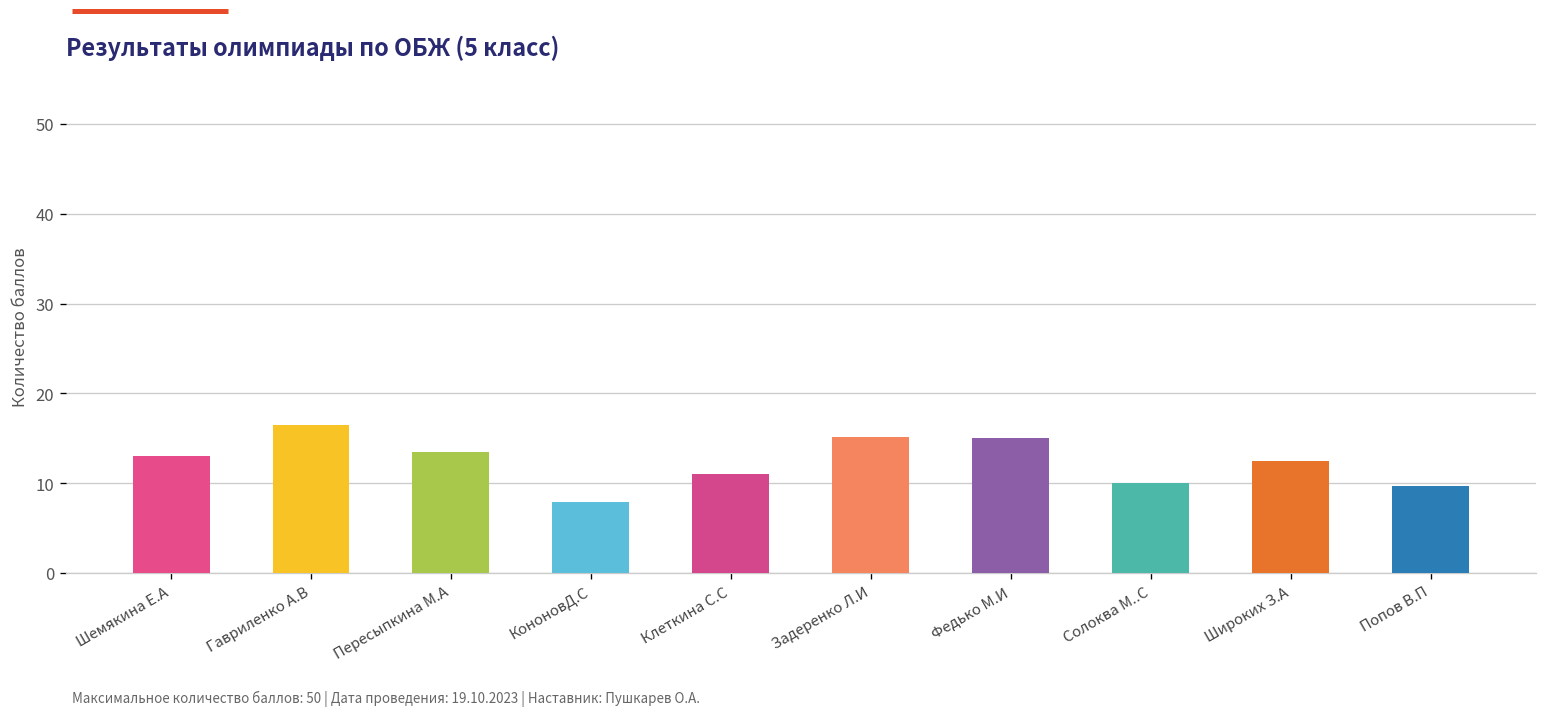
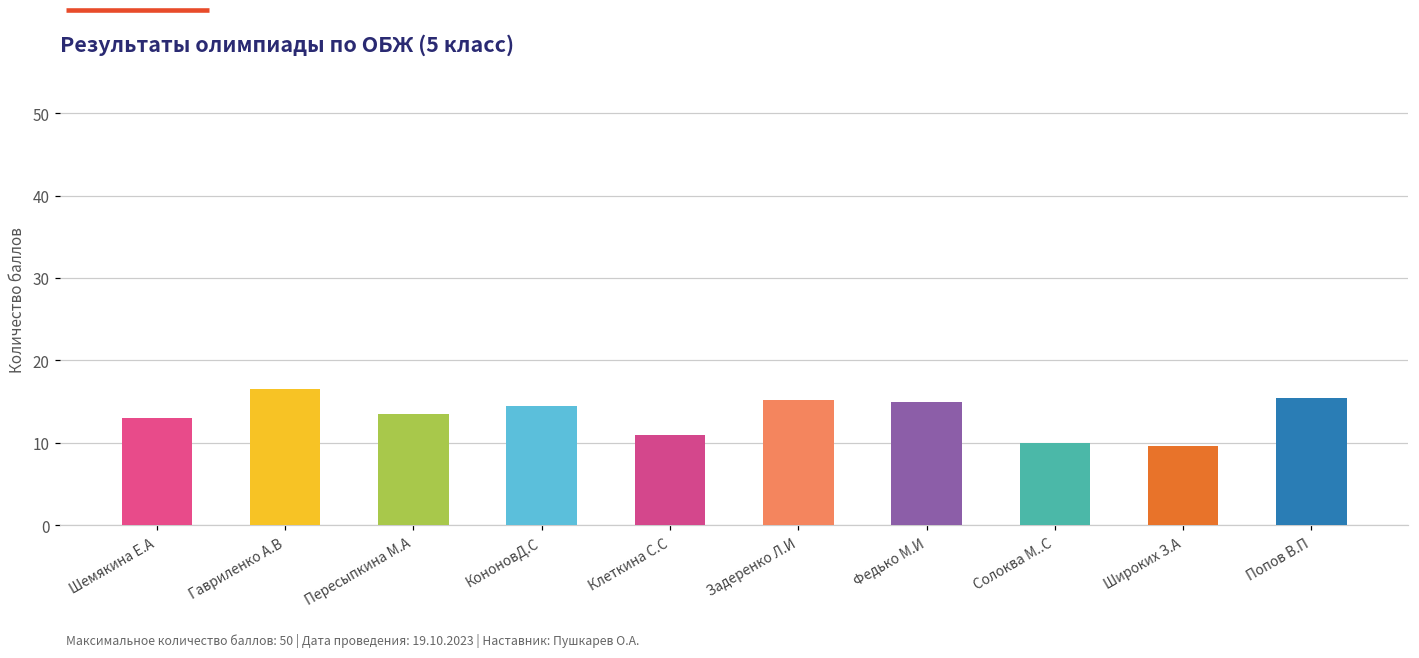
КононовД.С: 8 -> 15
Широких З.А: 13 -> 10
Попов В.П: 10 -> 16
